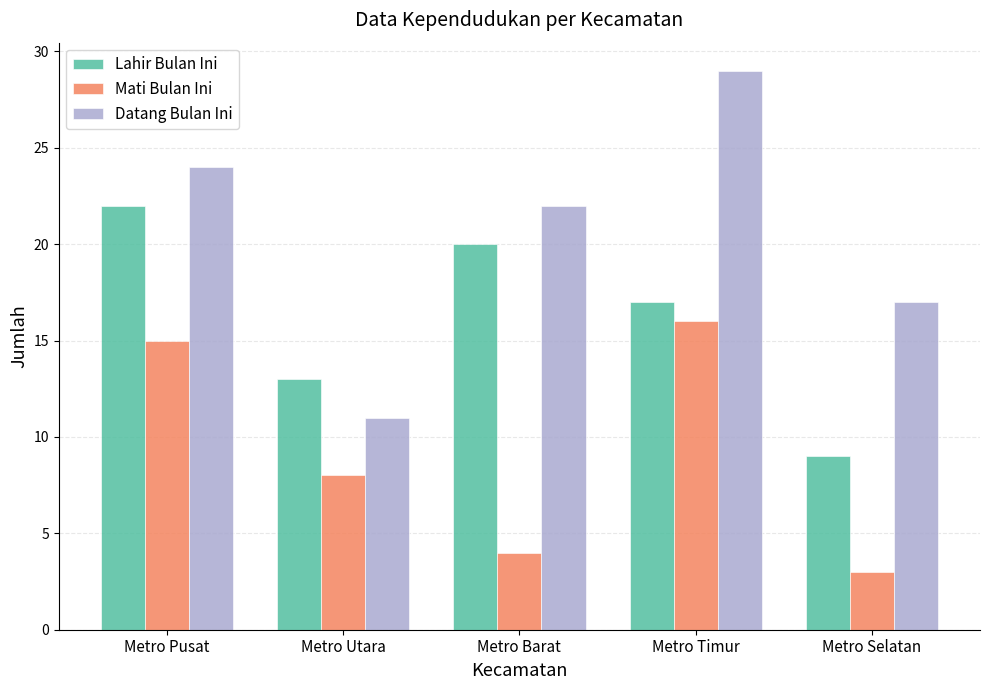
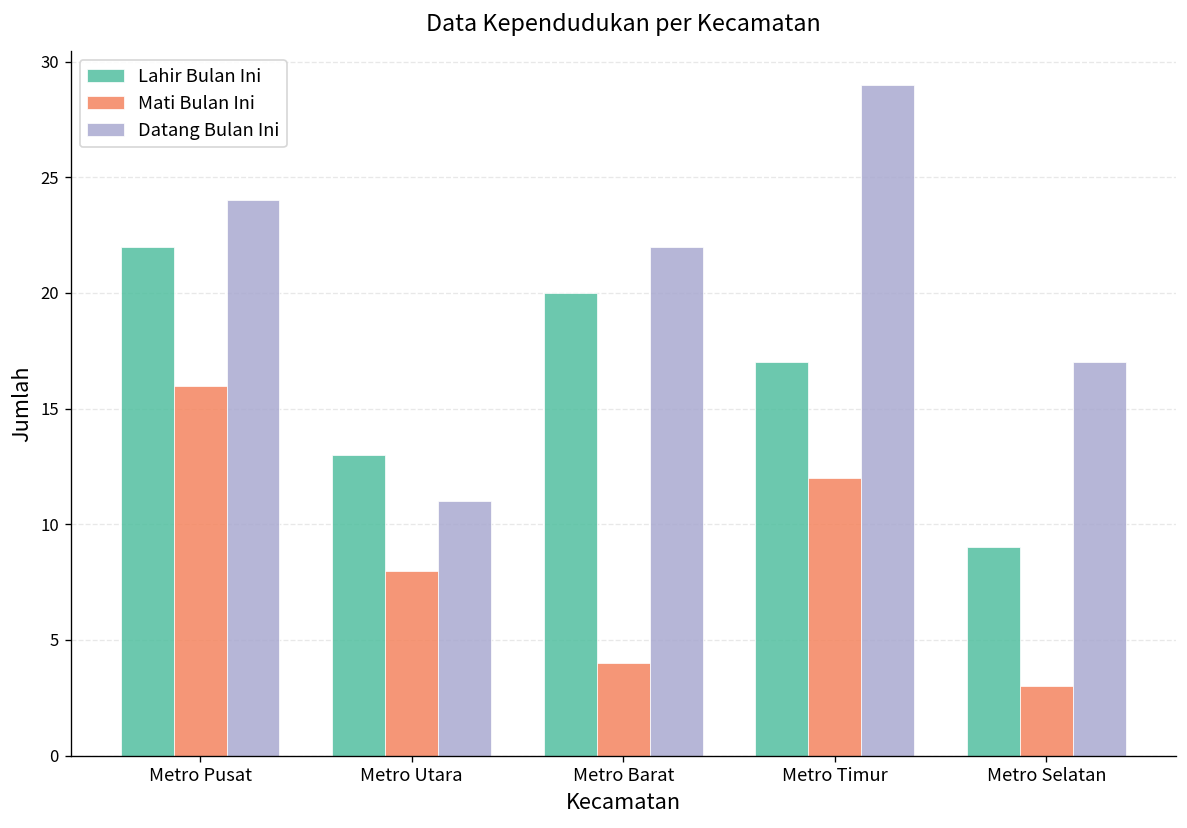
Mati Bulan Ini, Metro Pusat: 15 -> 16
Mati Bulan Ini, Metro Timur: 16 -> 12
